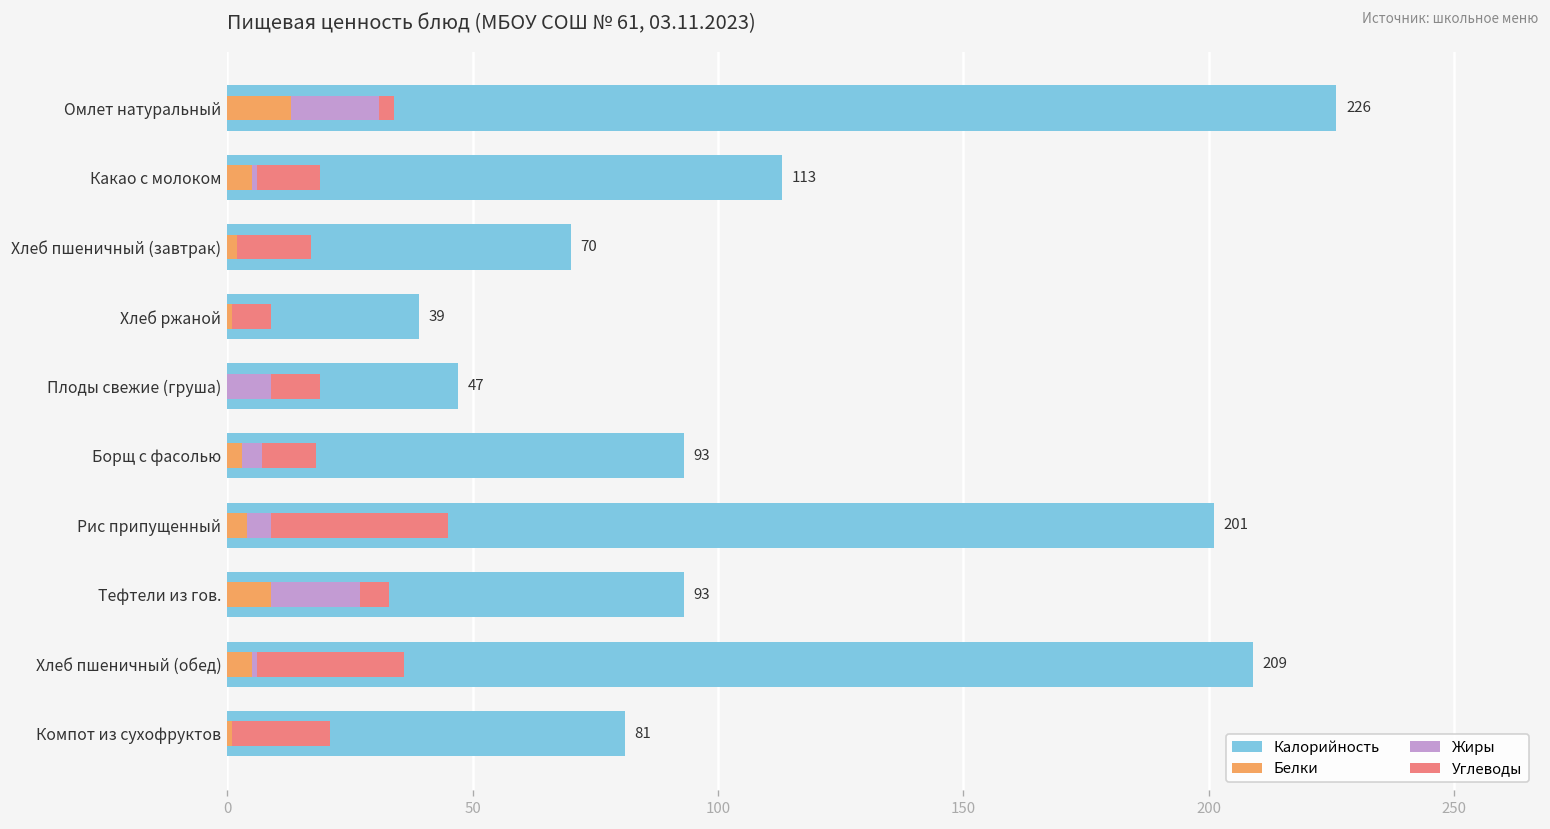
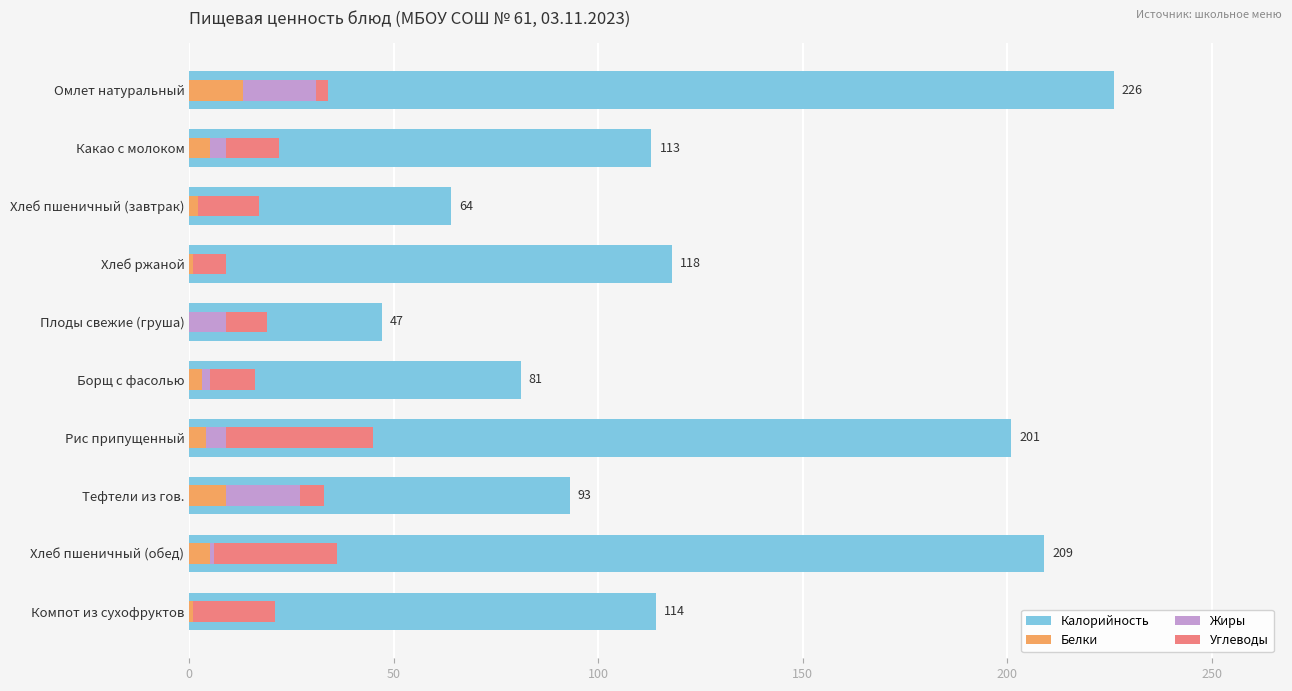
Жиры, Какао с молоком: 1 -> 4
Калорийность, Хлеб пшеничный (завтрак): 70 -> 64
Калорийность, Хлеб ржаной: 39 -> 118
Калорийность, Борщ с фасолью: 93 -> 81
Жиры, Борщ с фасолью: 4 -> 2
Калорийность, Компот из сухофруктов: 81 -> 114
